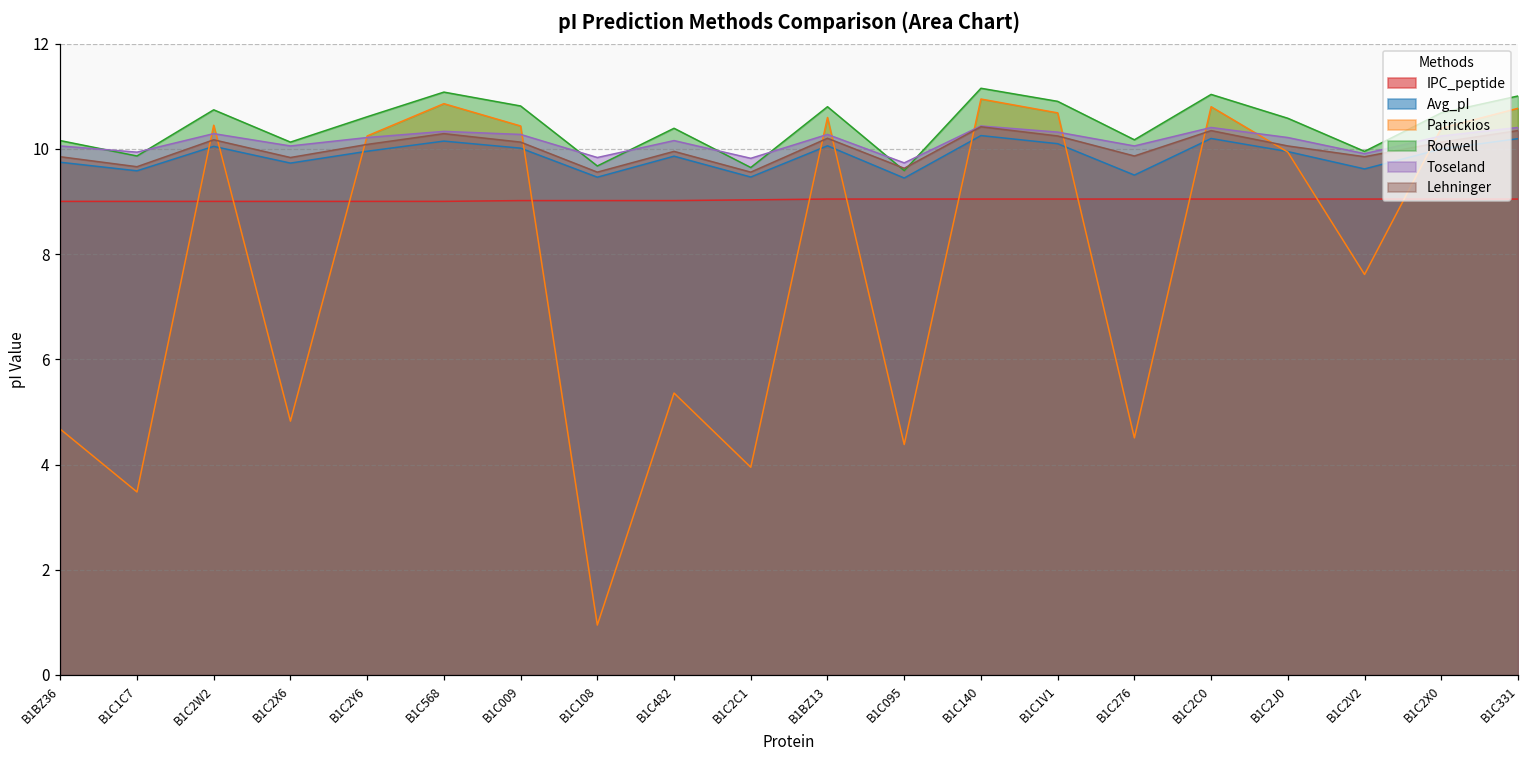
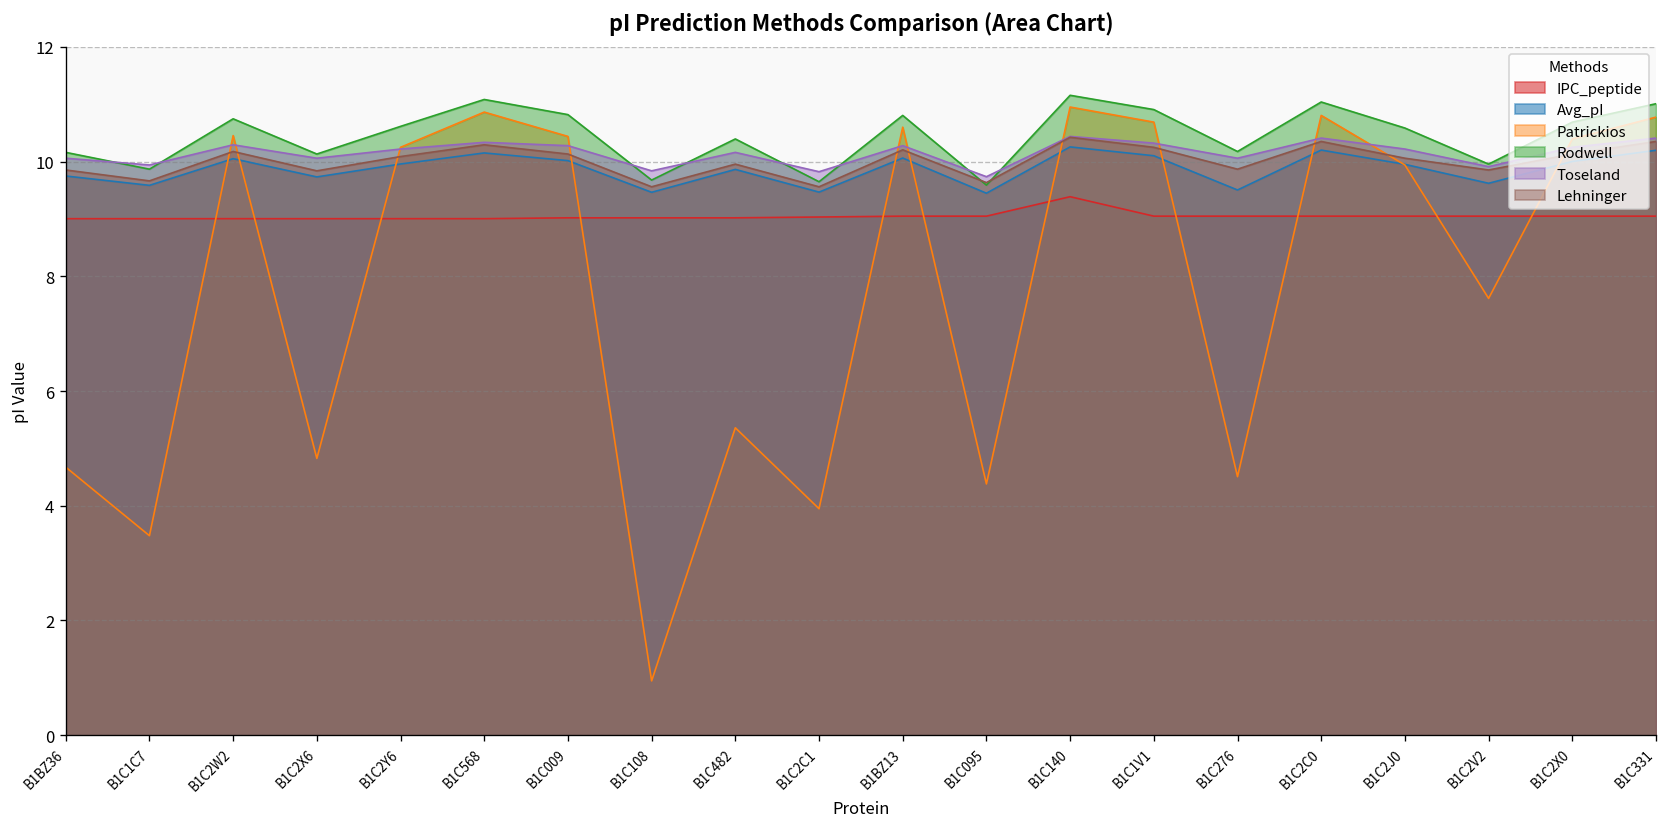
IPC_peptide, B1C140: 9.0 -> 9.4
